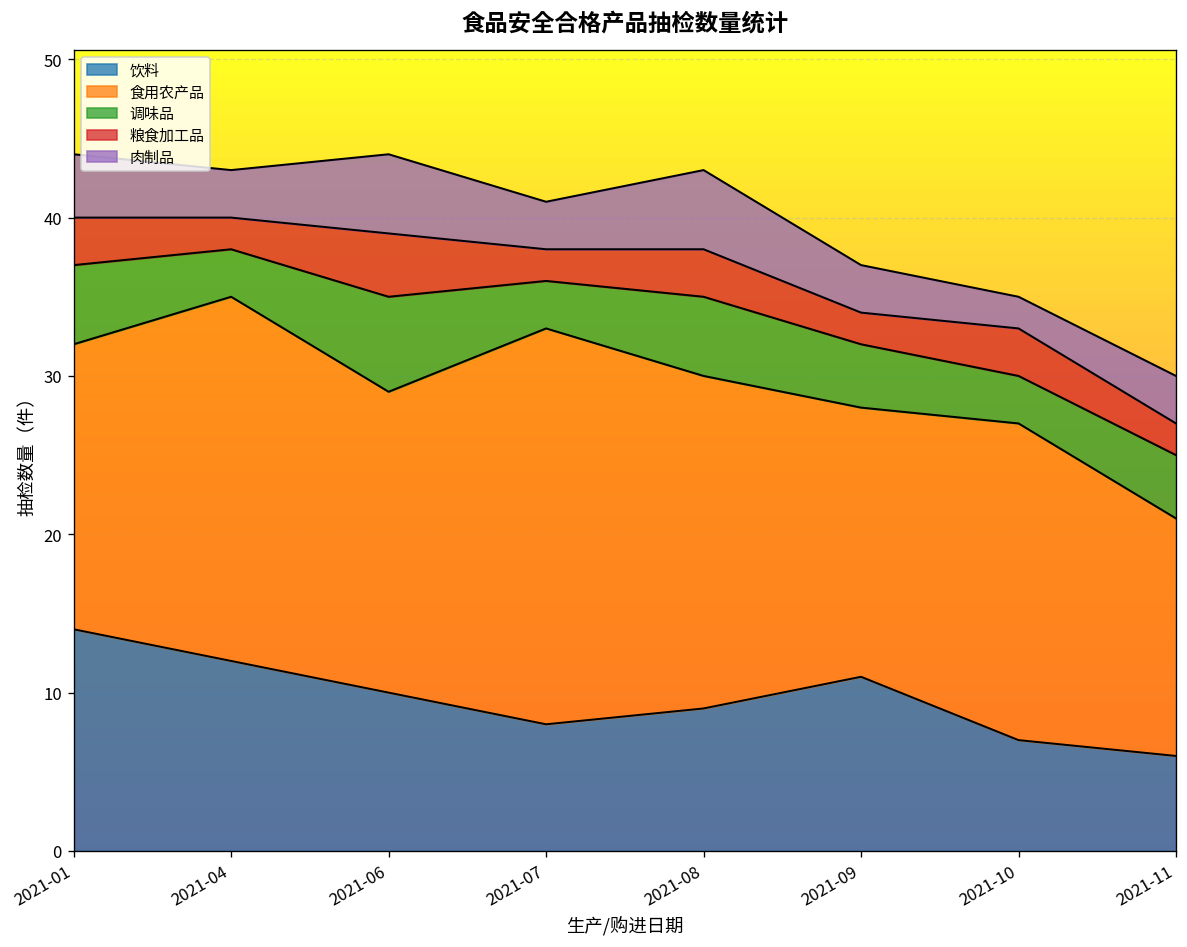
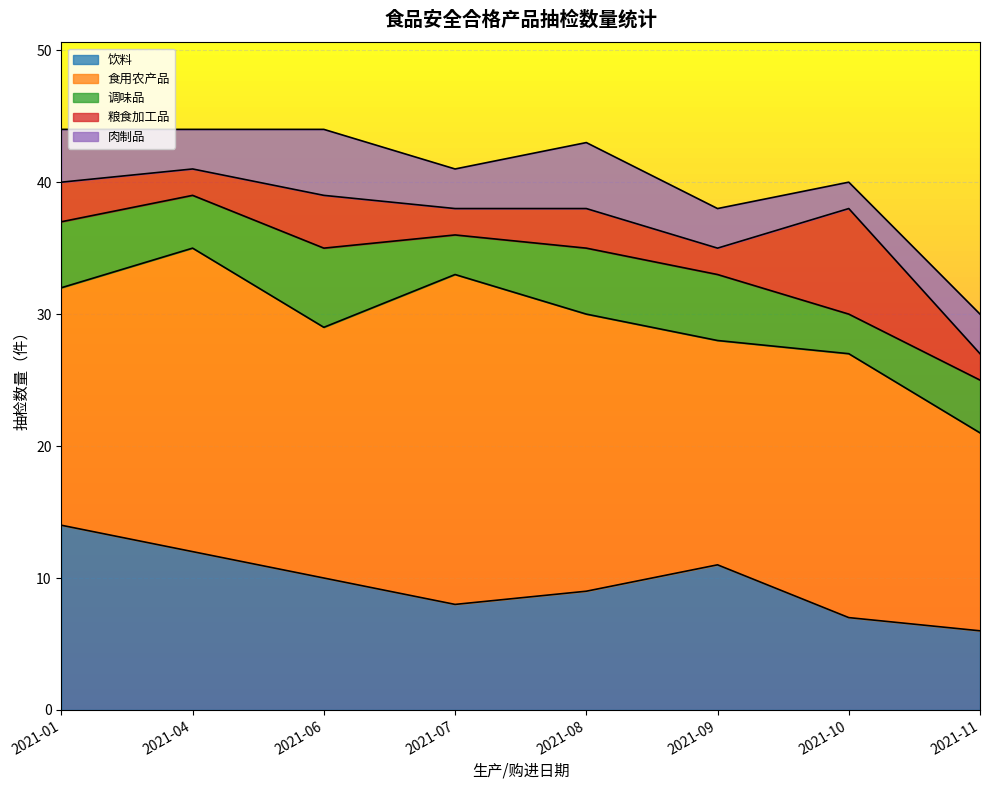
调味品, 2021-04: 3 -> 4
调味品, 2021-09: 4 -> 5
粮食加工品, 2021-10: 3 -> 8
